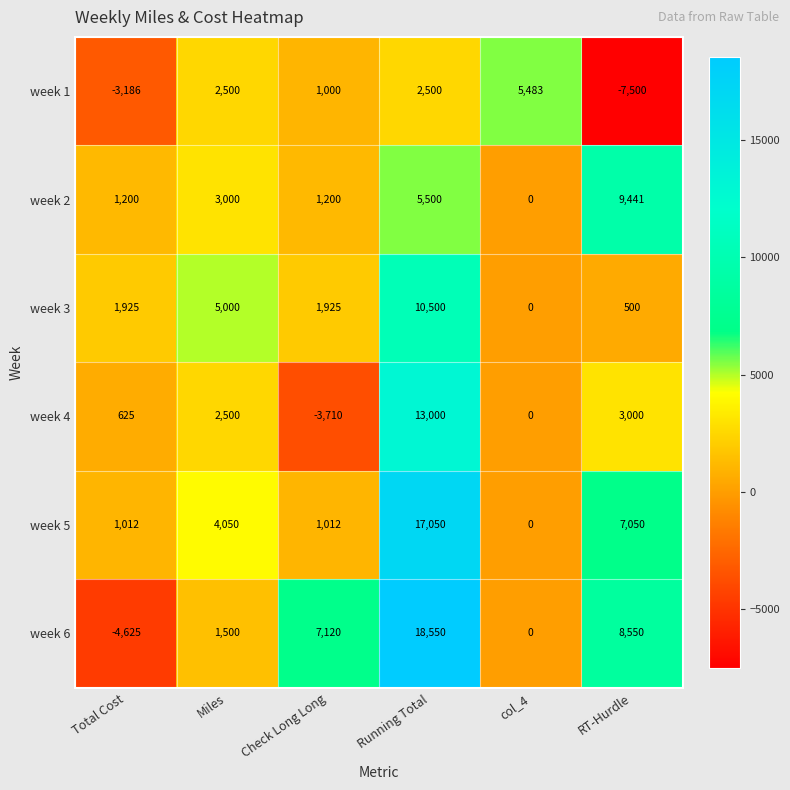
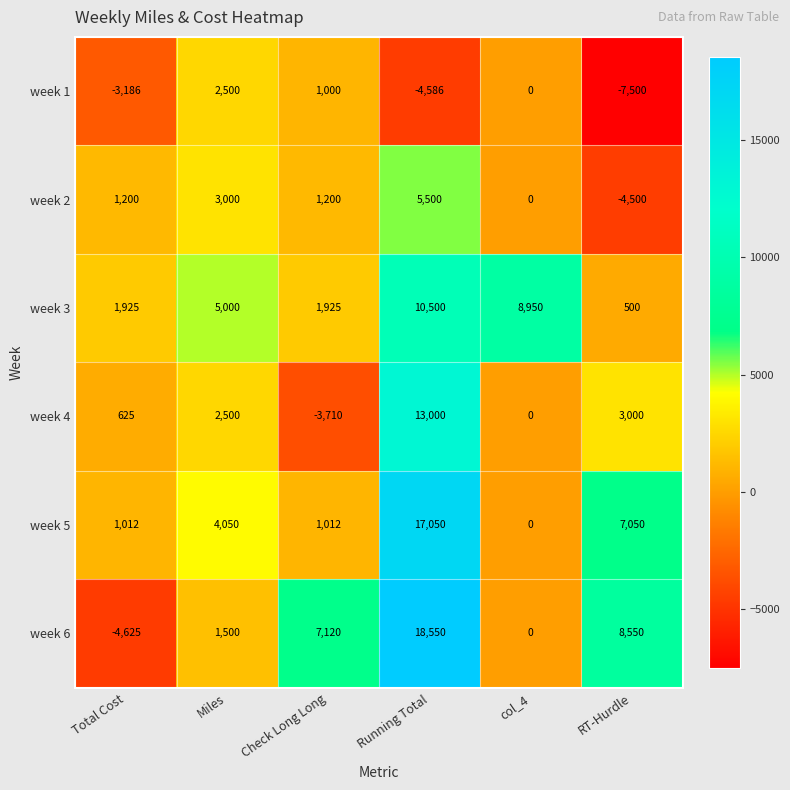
week 1, Running Total: 2,500 -> -4,586
week 1, col_4: 5,483 -> 0
week 2, RT-Hurdle: 9,441 -> -4,500
week 3, col_4: 0 -> 8,950
